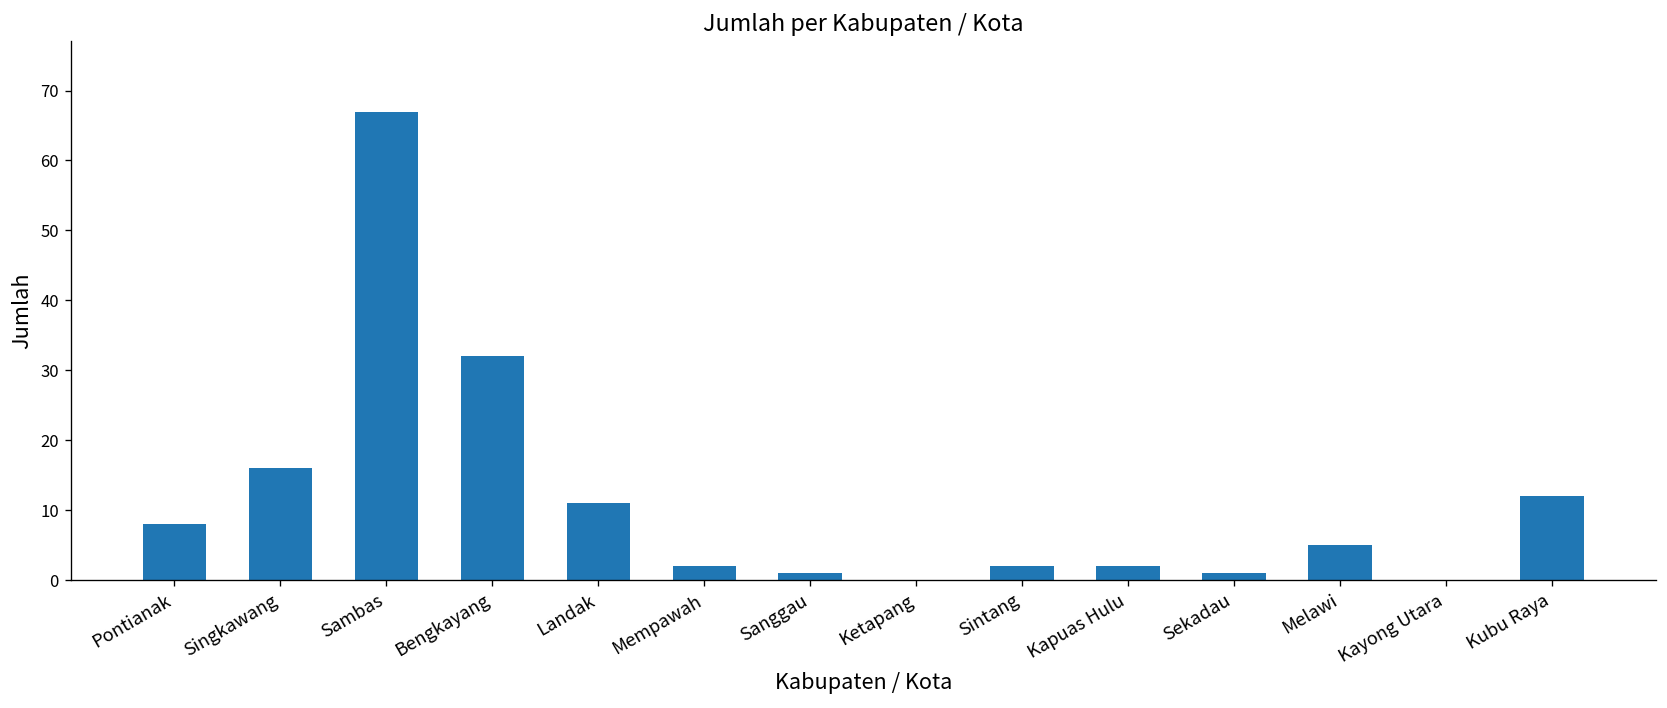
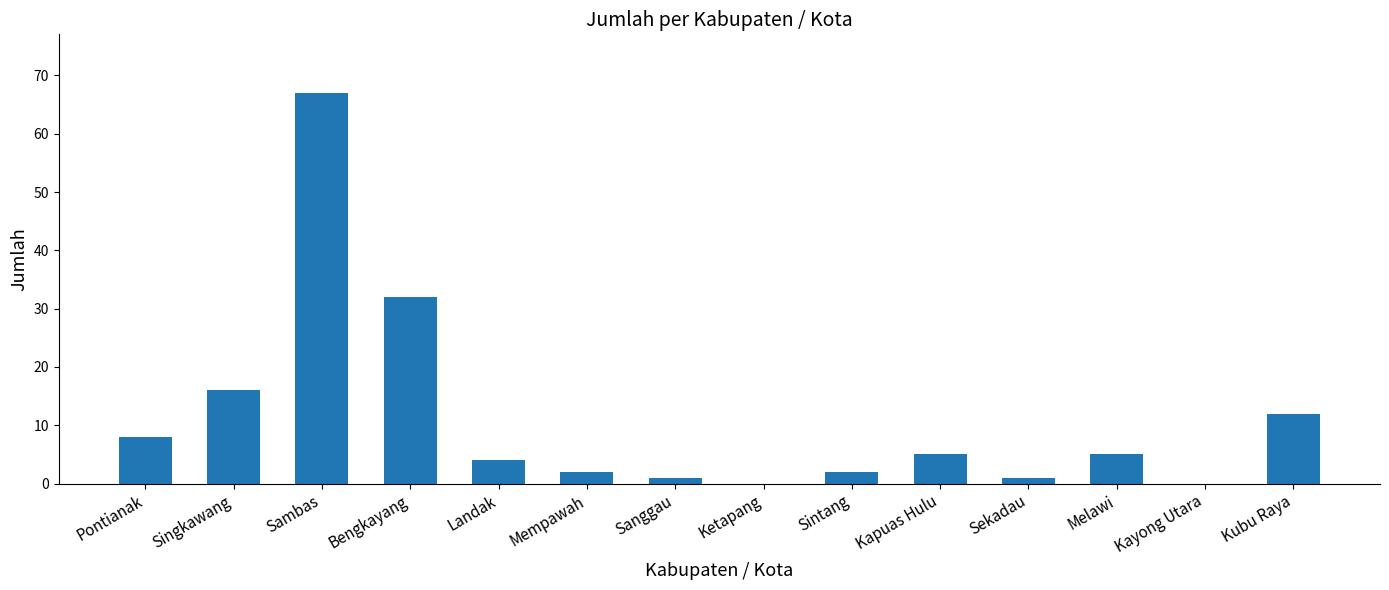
Landak: 11 -> 4
Kapuas Hulu: 2 -> 5
